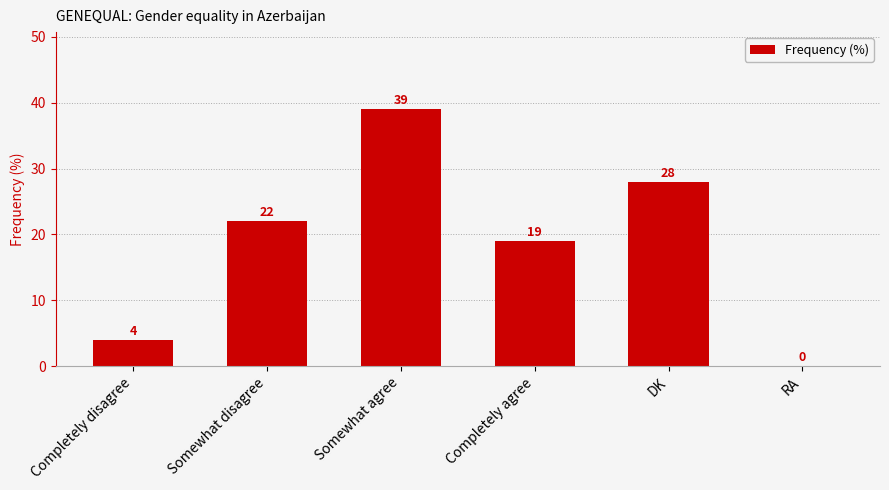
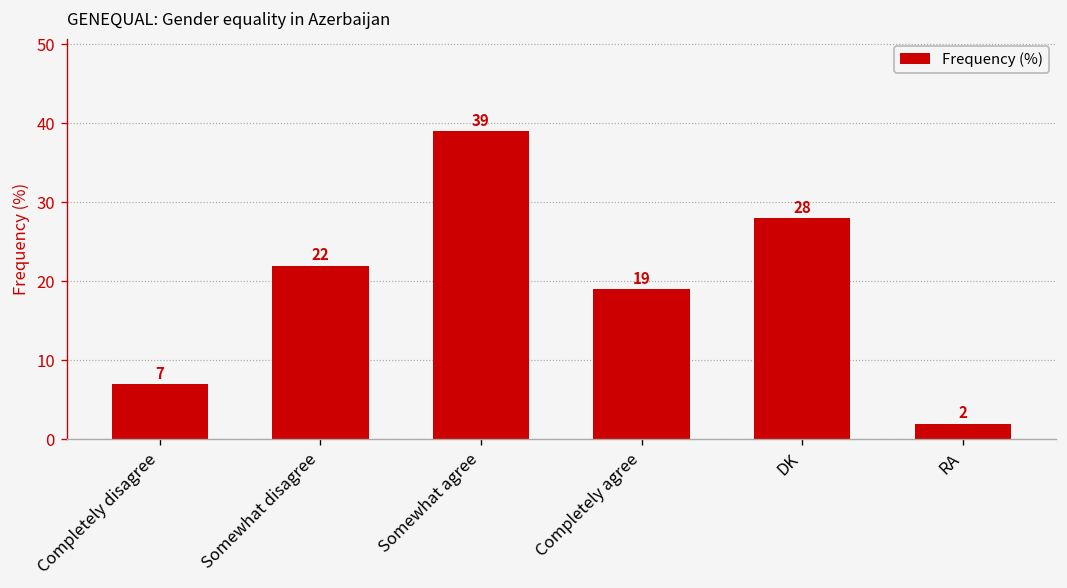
Completely disagree: 4 -> 7
RA: 0 -> 2
